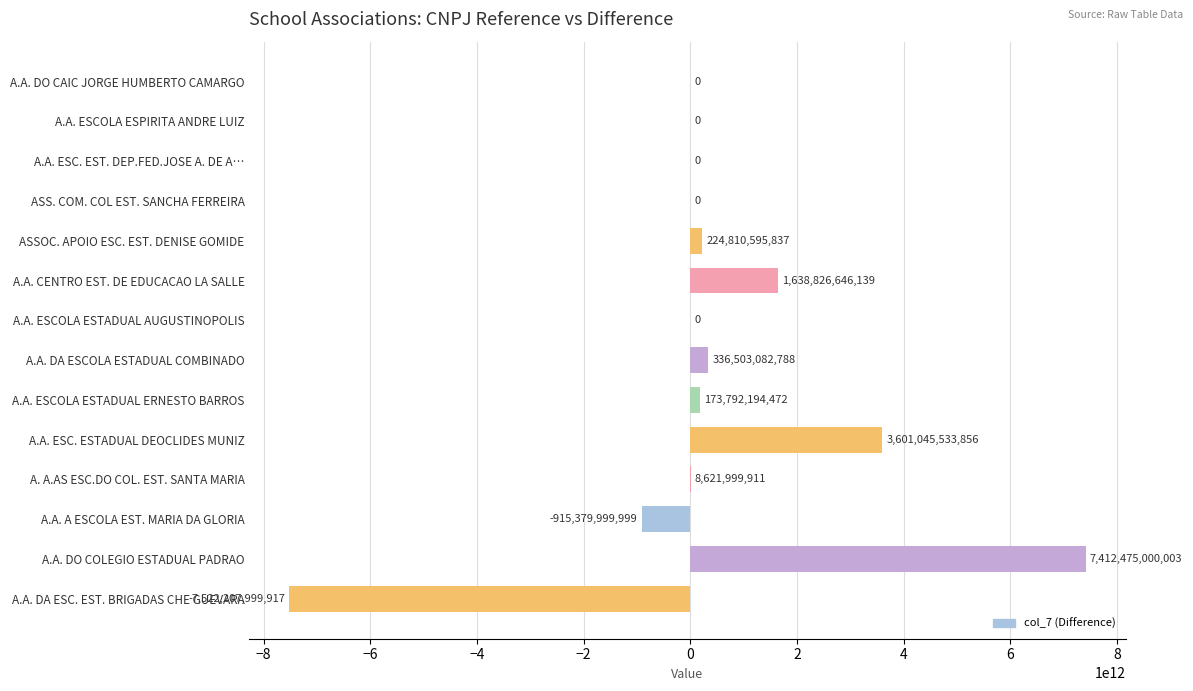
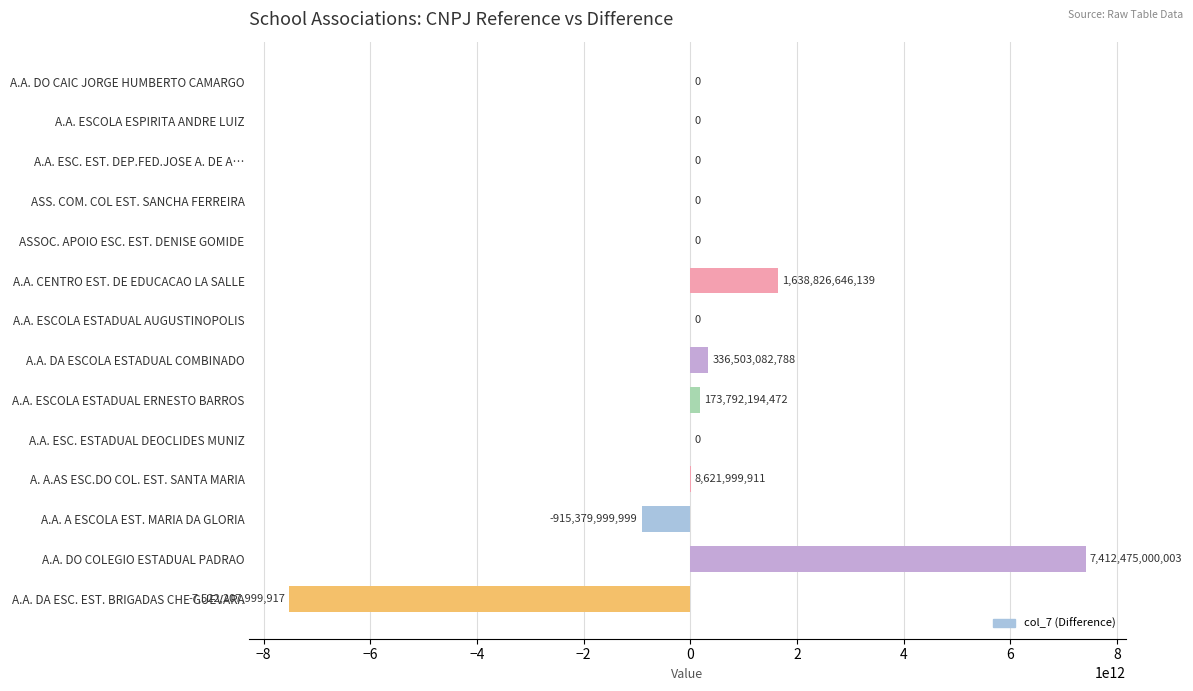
ASSOC. APOIO ESC. EST. DENISE GOMIDE: 224,810,595,837 -> 0
A.A. ESC. ESTADUAL DEOCLIDES MUNIZ: 3,601,045,533,856 -> 0
